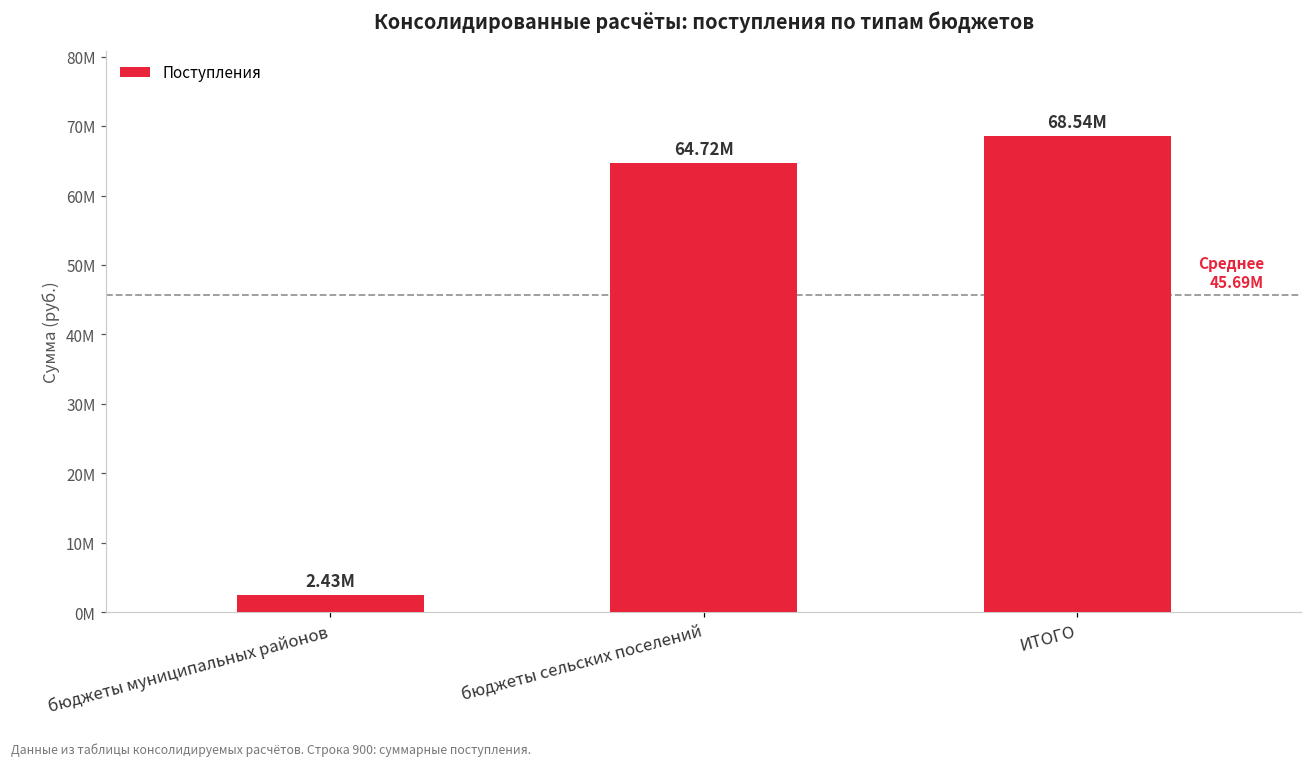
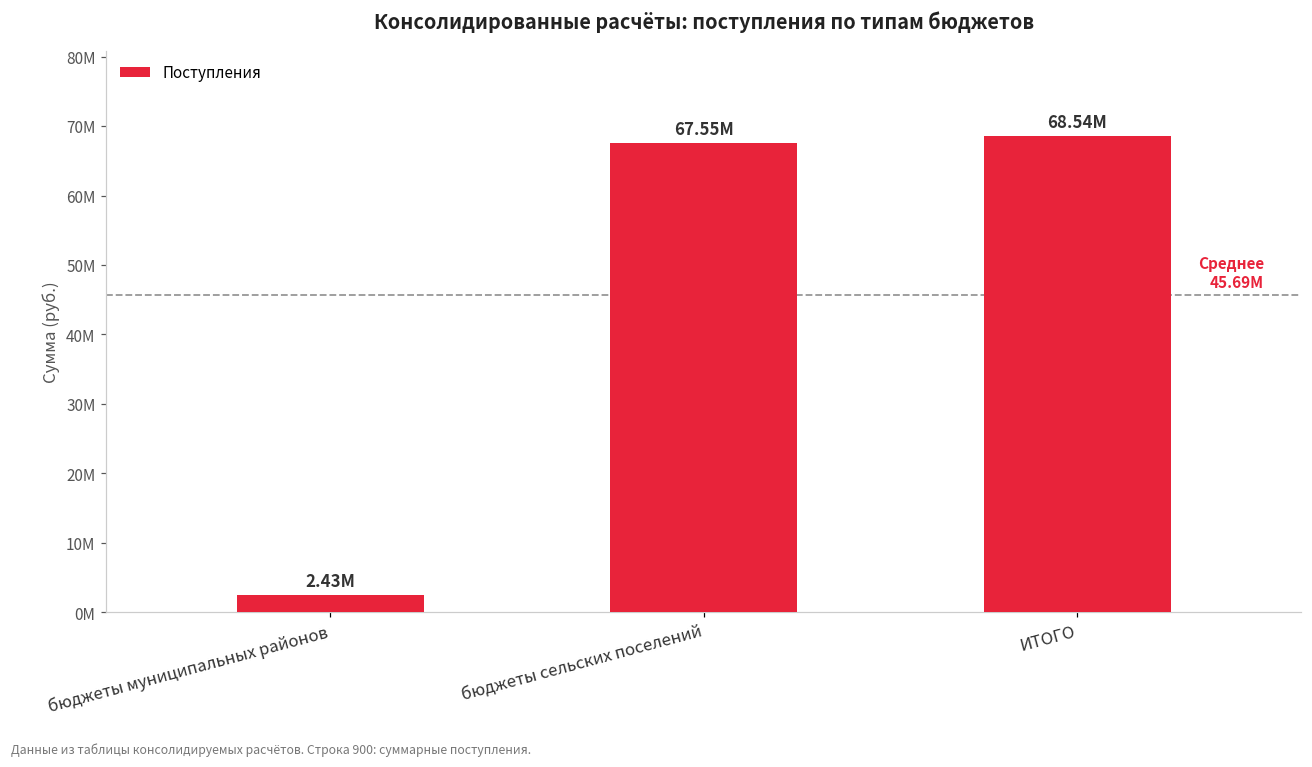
бюджеты сельских поселений: 64.72M -> 67.55M
